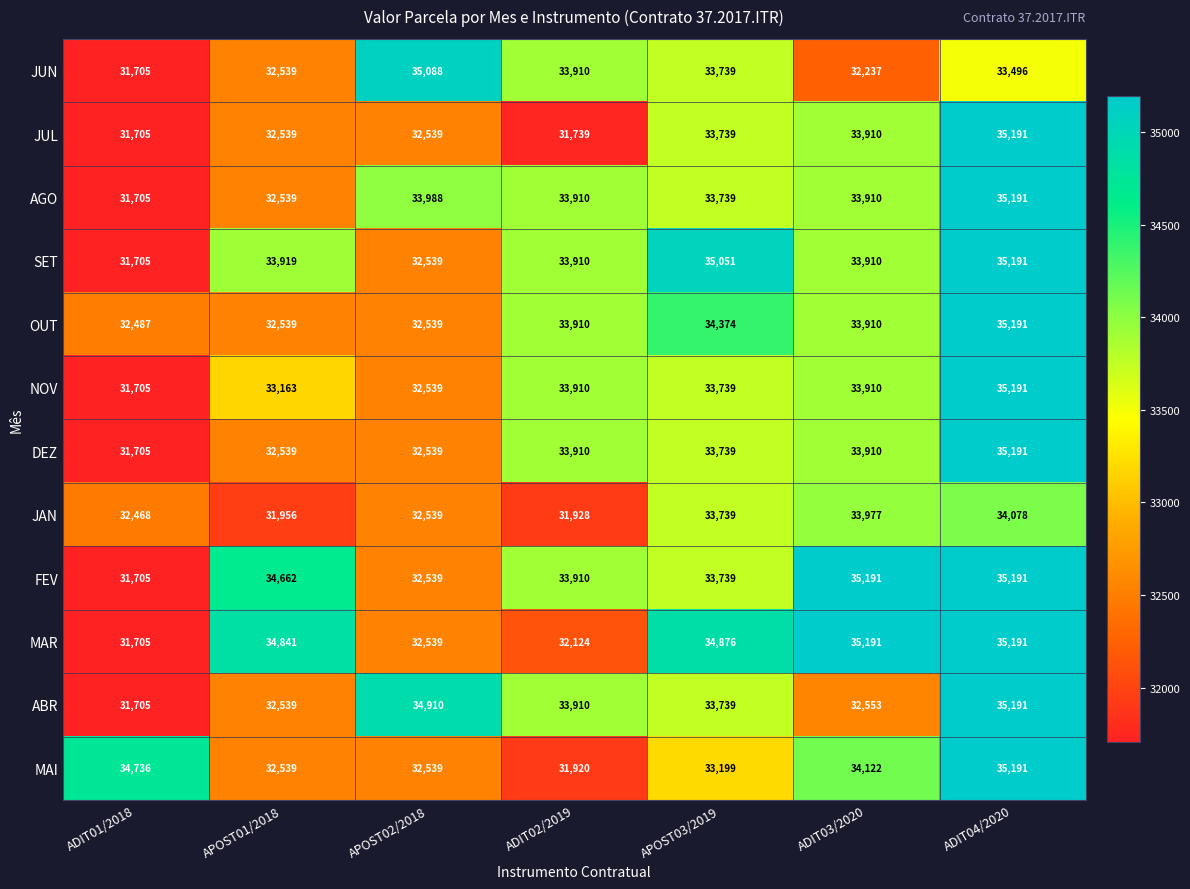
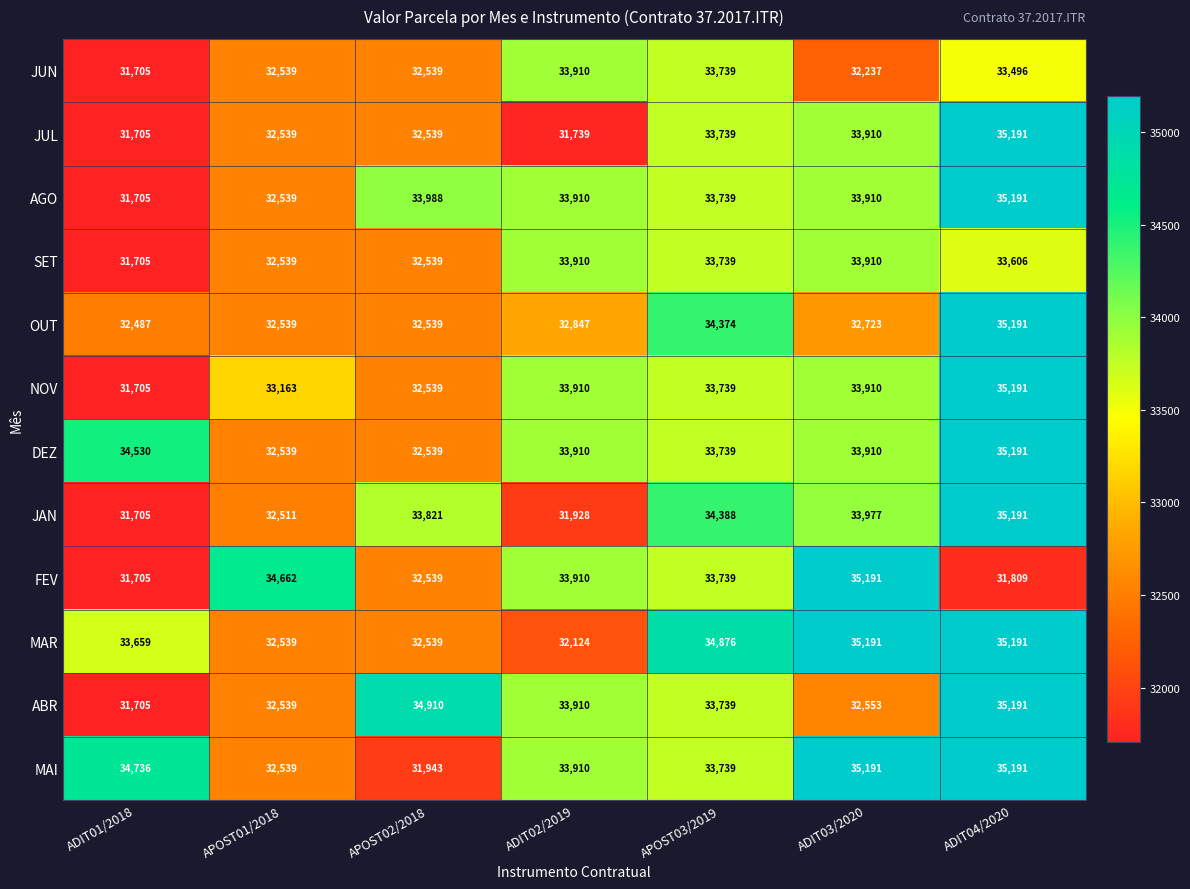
JUN, APOST02/2018: 35,088 -> 32,539
SET, APOST01/2018: 33,919 -> 32,539
SET, APOST03/2019: 35,051 -> 33,739
SET, ADIT04/2020: 35,191 -> 33,606
OUT, ADIT02/2019: 33,910 -> 32,847
OUT, ADIT03/2020: 33,910 -> 32,723
DEZ, ADIT01/2018: 31,705 -> 34,530
JAN, ADIT01/2018: 32,468 -> 31,705
JAN, APOST01/2018: 31,956 -> 32,511
JAN, APOST02/2018: 32,539 -> 33,821
JAN, APOST03/2019: 33,739 -> 34,388
JAN, ADIT04/2020: 34,078 -> 35,191
FEV, ADIT04/2020: 35,191 -> 31,809
MAR, ADIT01/2018: 31,705 -> 33,659
MAR, APOST01/2018: 34,841 -> 32,539
MAI, APOST02/2018: 32,539 -> 31,943
MAI, ADIT02/2019: 31,920 -> 33,910
MAI, APOST03/2019: 33,199 -> 33,739
MAI, ADIT03/2020: 34,122 -> 35,191
